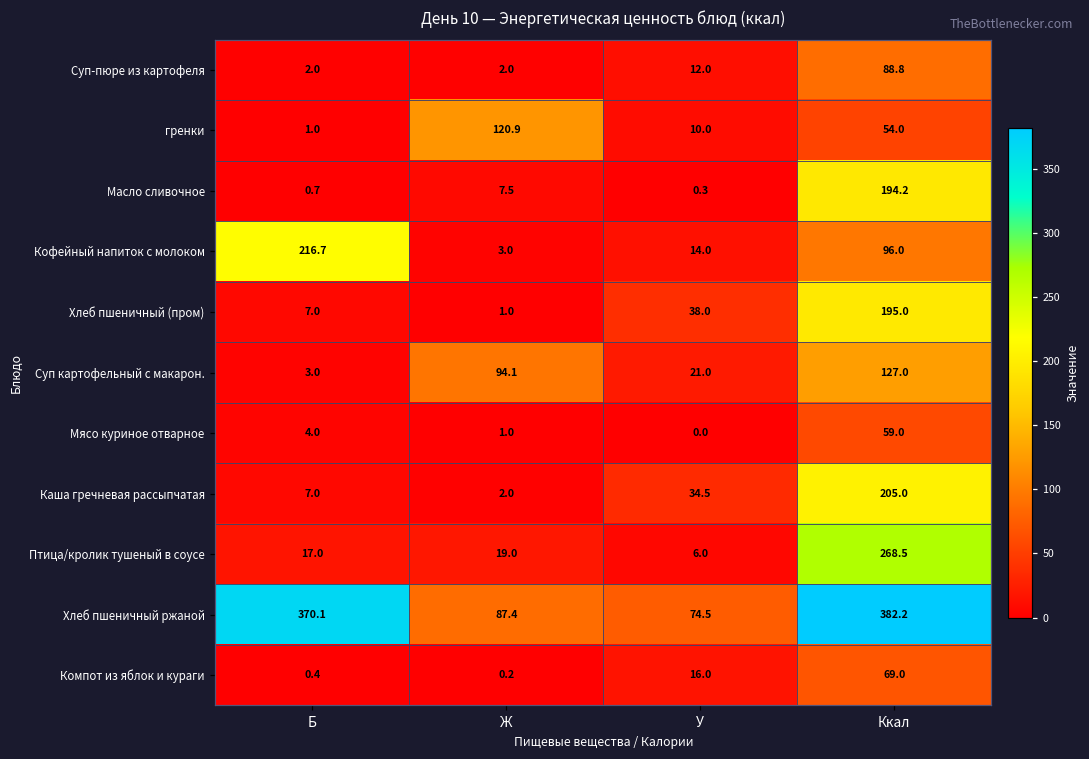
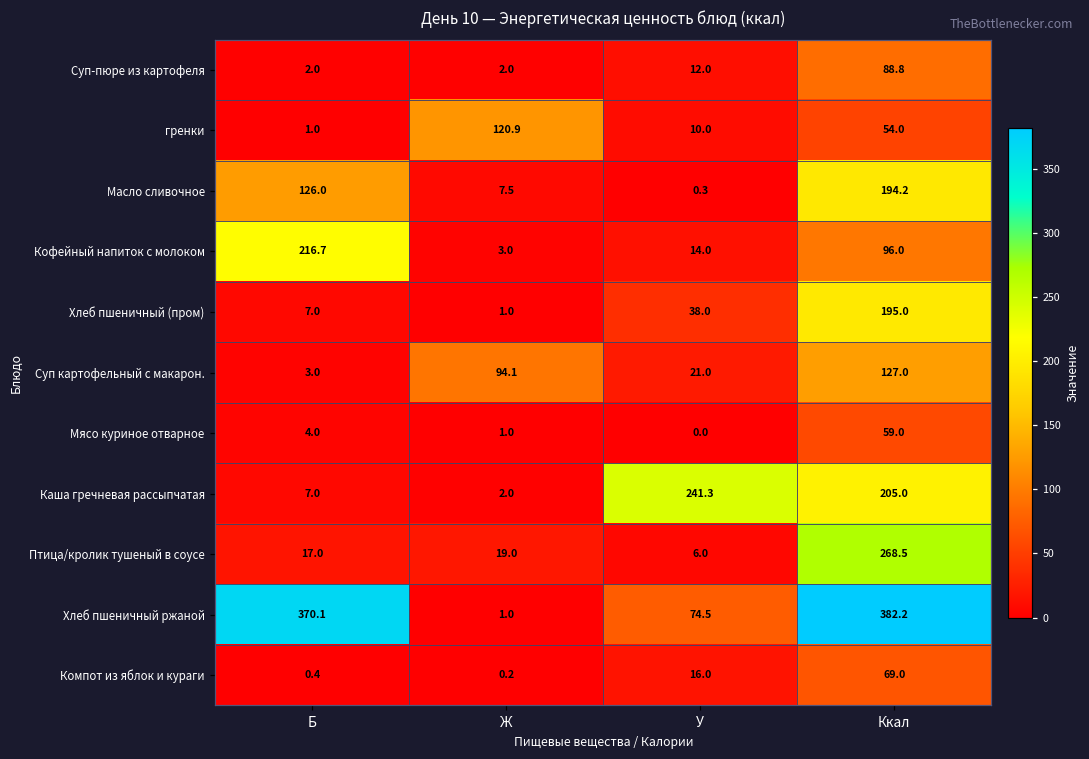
Масло сливочное, Б: 0.7 -> 126.0
Каша гречневая рассыпчатая, У: 34.5 -> 241.3
Хлеб пшеничный ржаной, Ж: 87.4 -> 1.0
